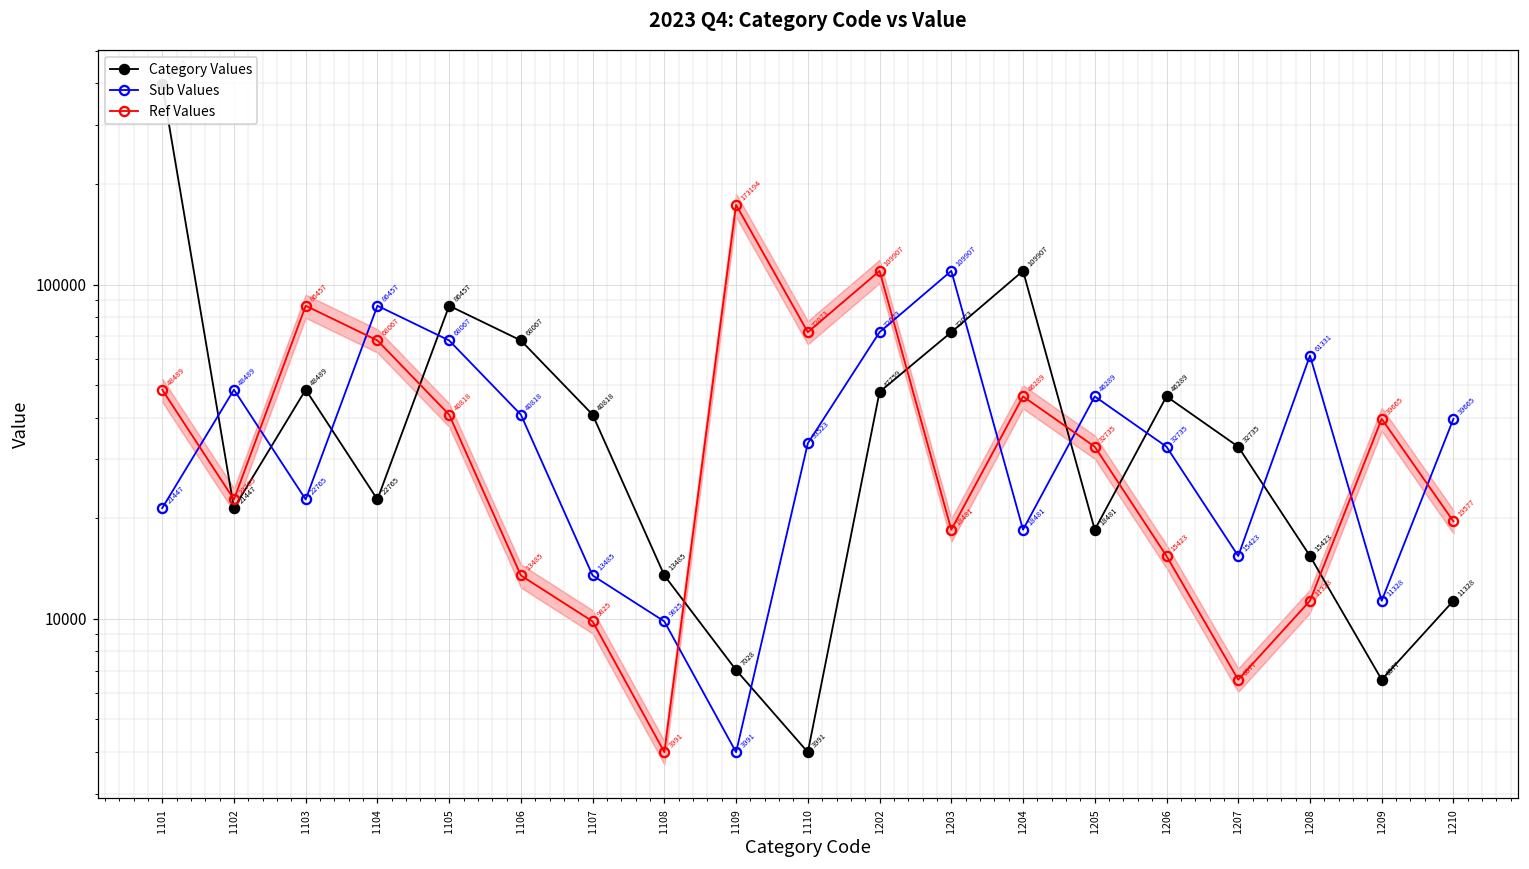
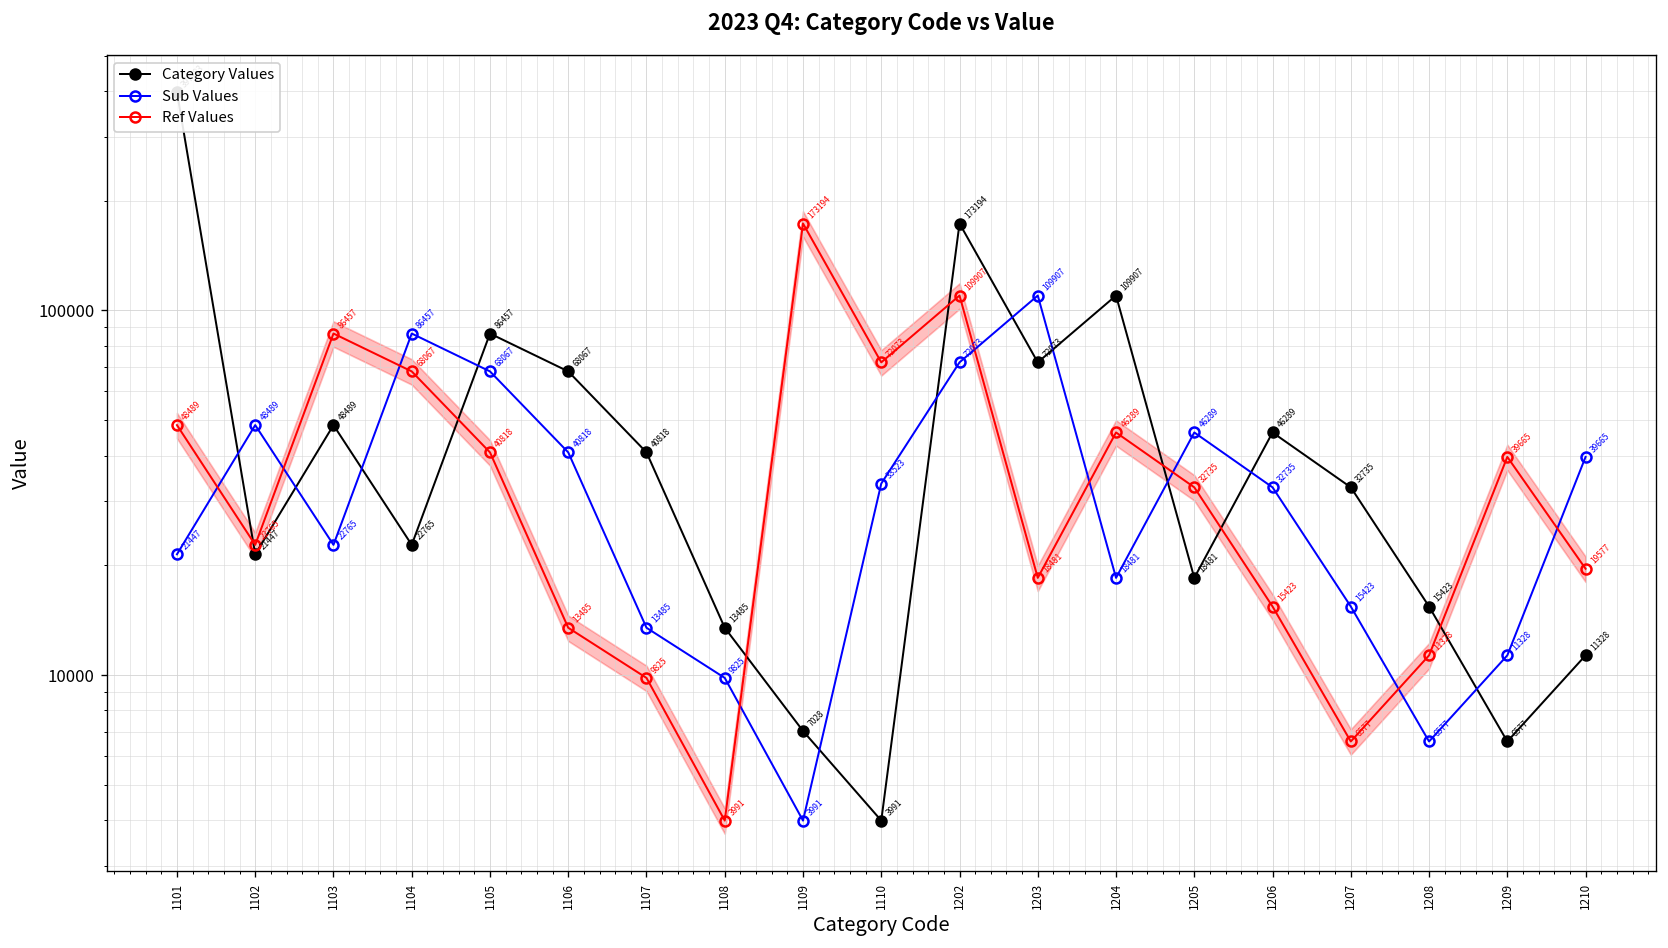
Category Values, 1202: 47759 -> 173194
Sub Values, 1208: 61331 -> 6577
